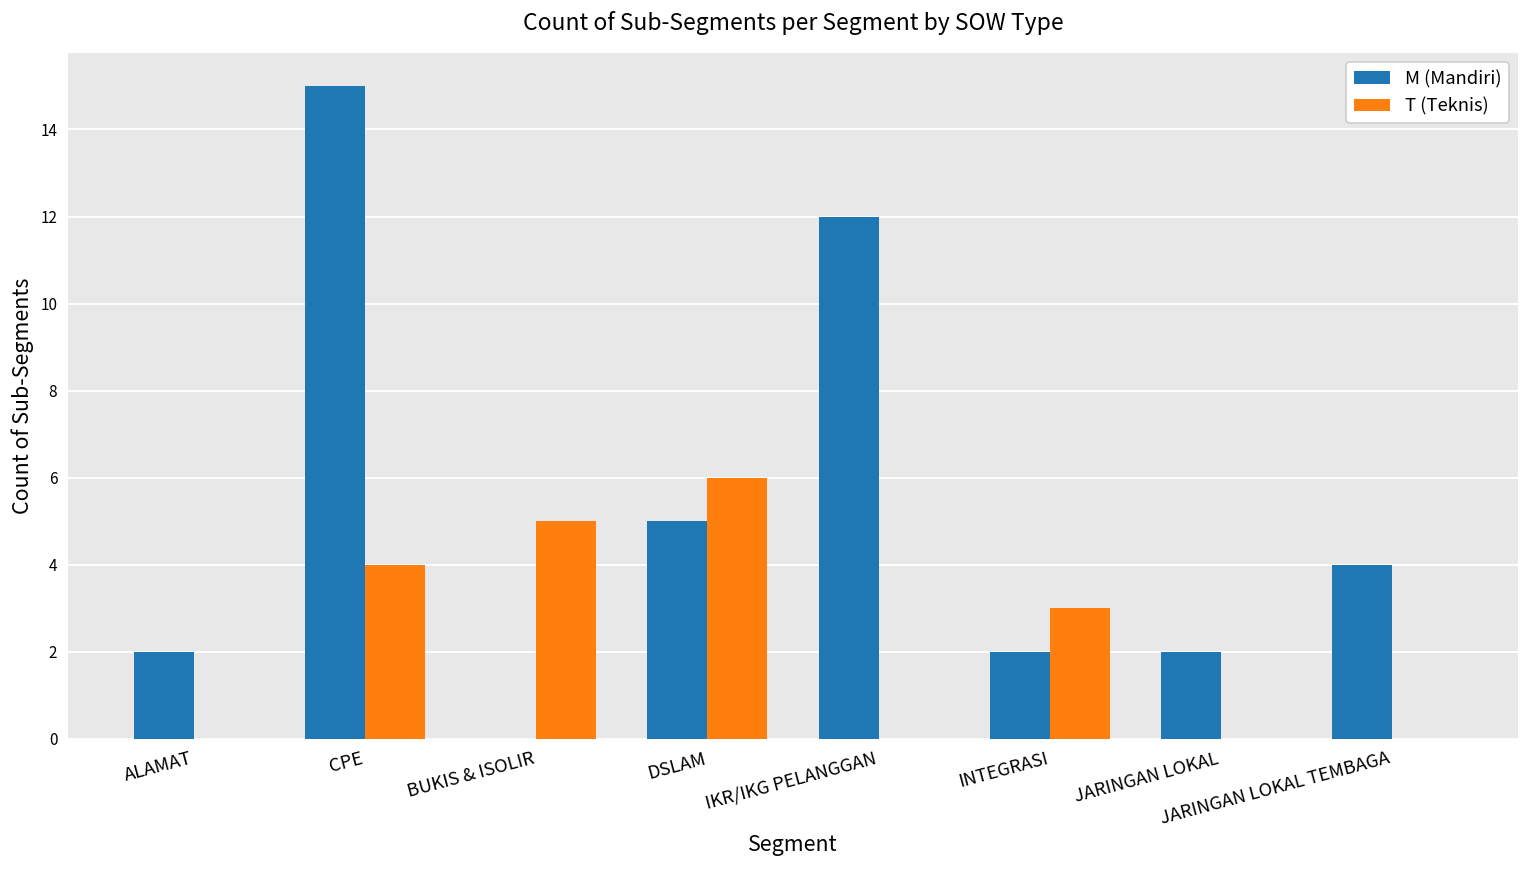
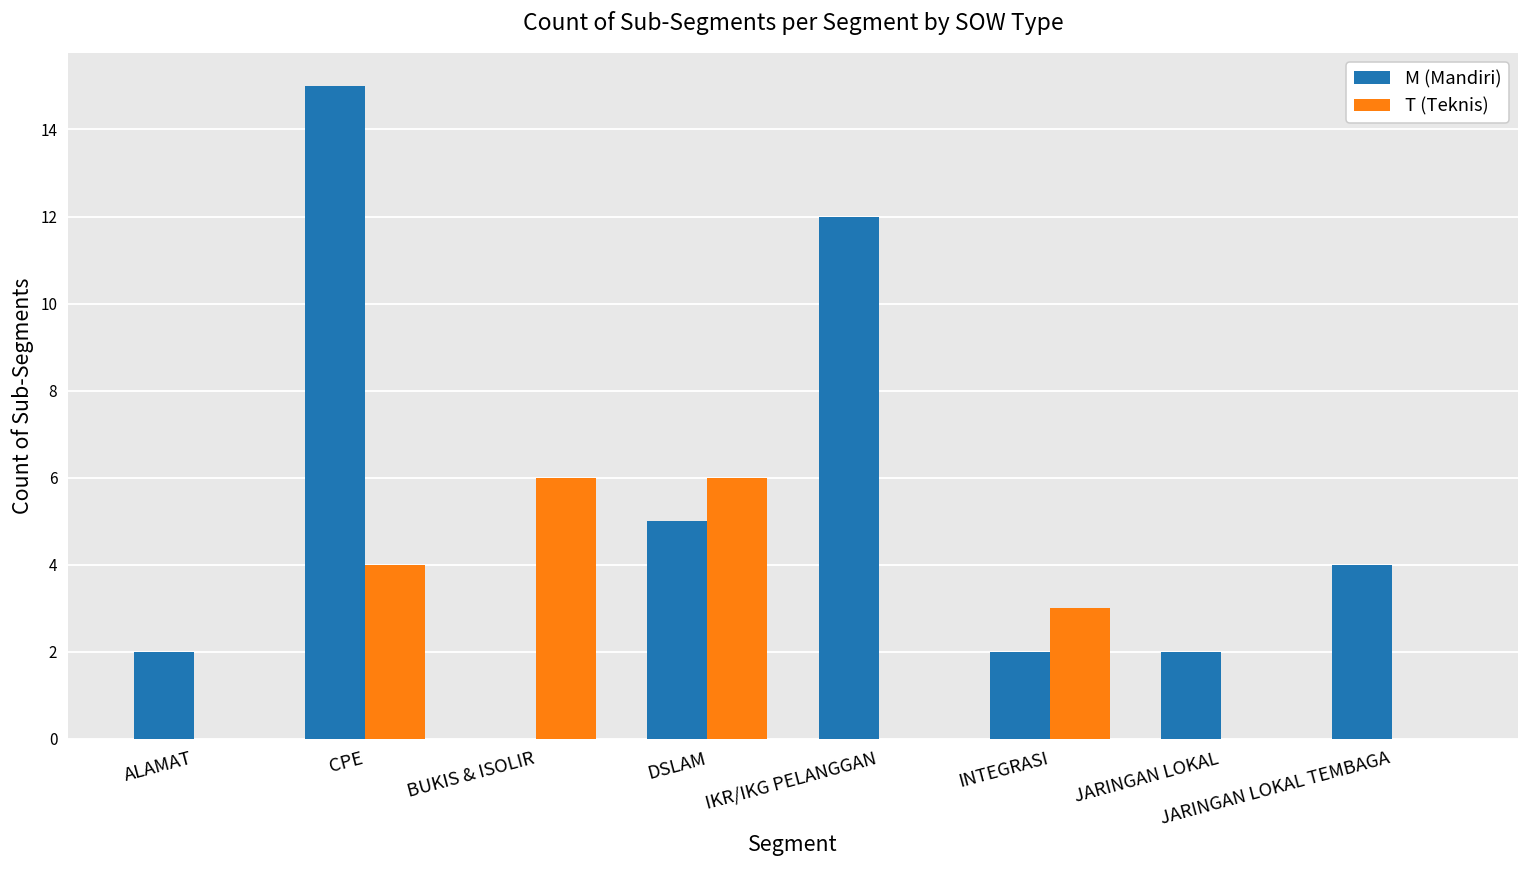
T (Teknis), BUKIS & ISOLIR: 5 -> 6
